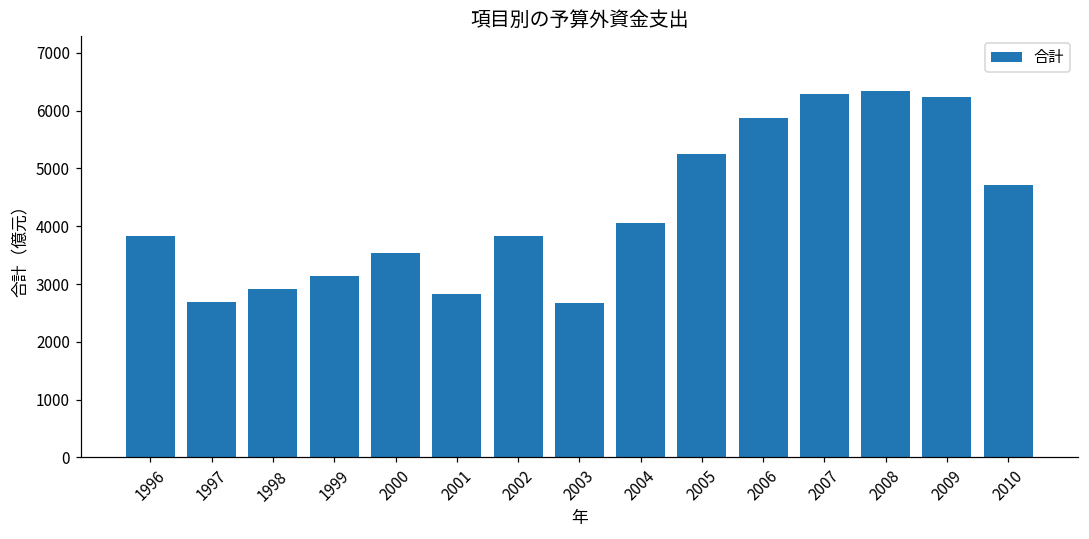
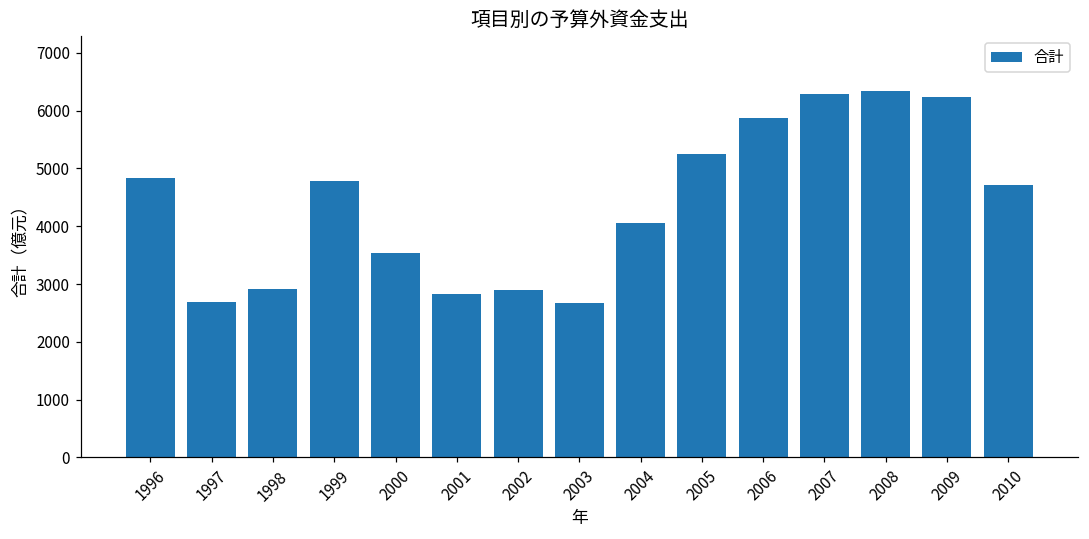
1996: 3800 -> 4800
1999: 3100 -> 4800
2002: 3800 -> 2900
